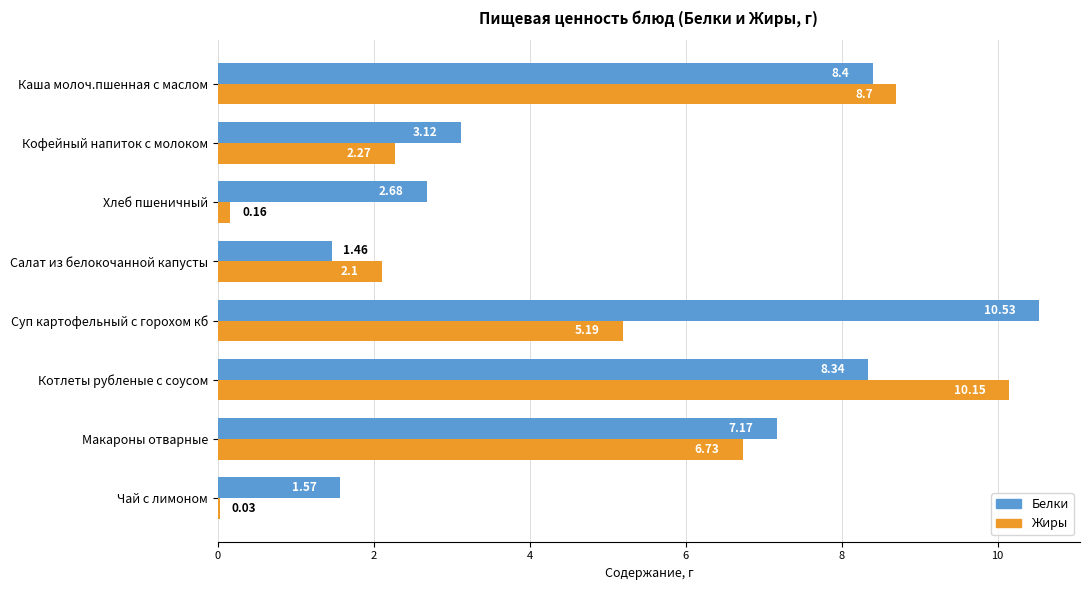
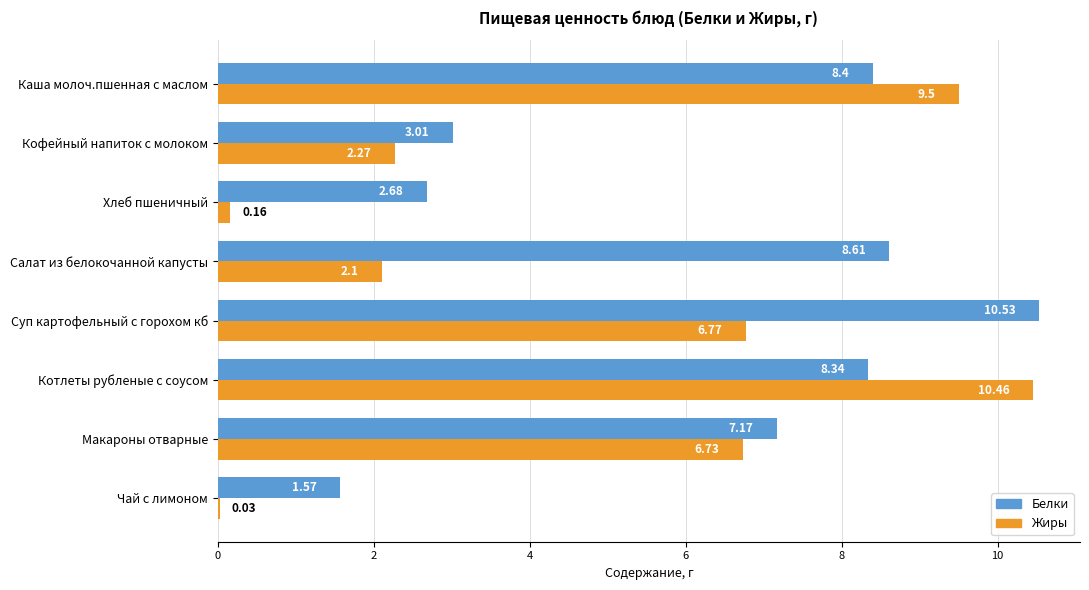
Жиры, Каша молоч.пшенная с маслом: 8.7 -> 9.5
Белки, Кофейный напиток с молоком: 3.12 -> 3.01
Белки, Салат из белокочанной капусты: 1.46 -> 8.61
Жиры, Суп картофельный с горохом кб: 5.19 -> 6.77
Жиры, Котлеты рубленые с соусом: 10.15 -> 10.46
